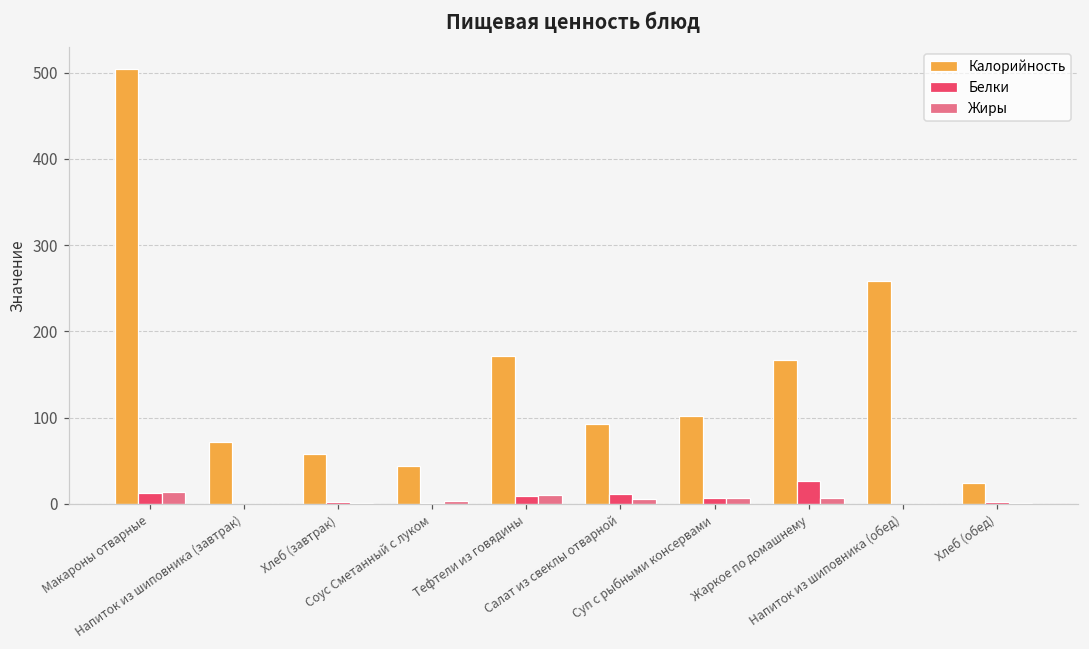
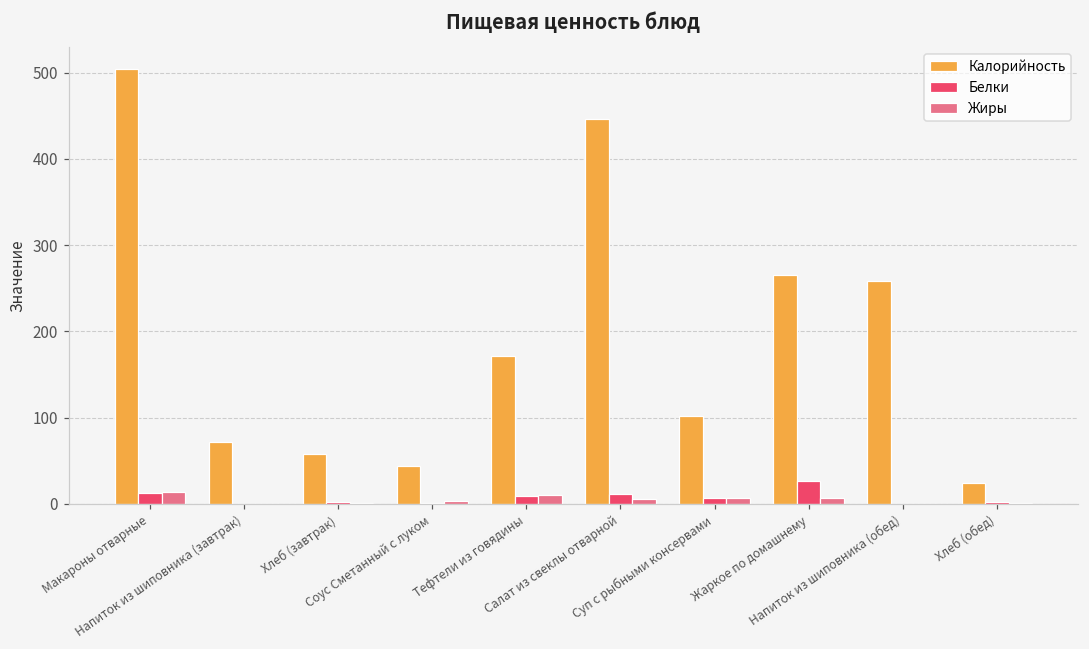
Калорийность, Салат из свеклы отварной: 90 -> 450
Калорийность, Жаркое по домашнему: 170 -> 270
